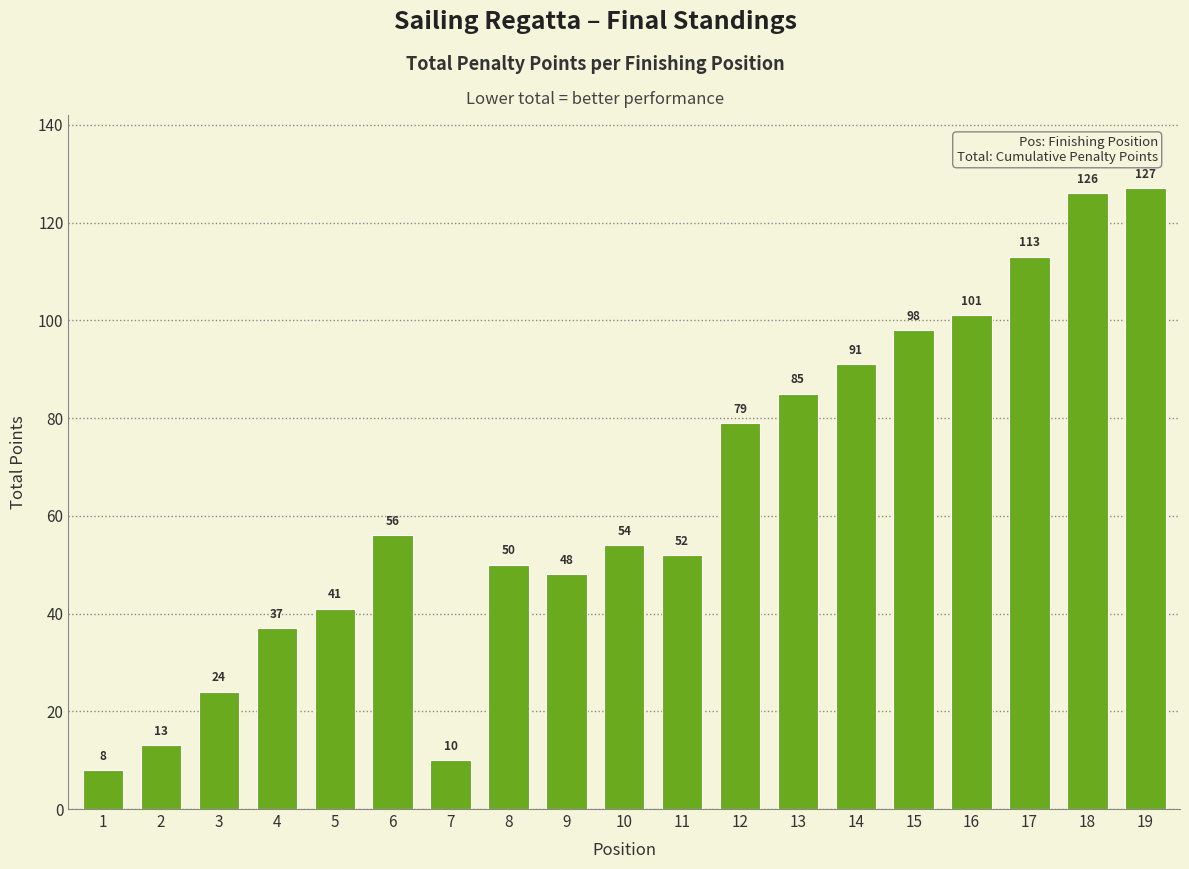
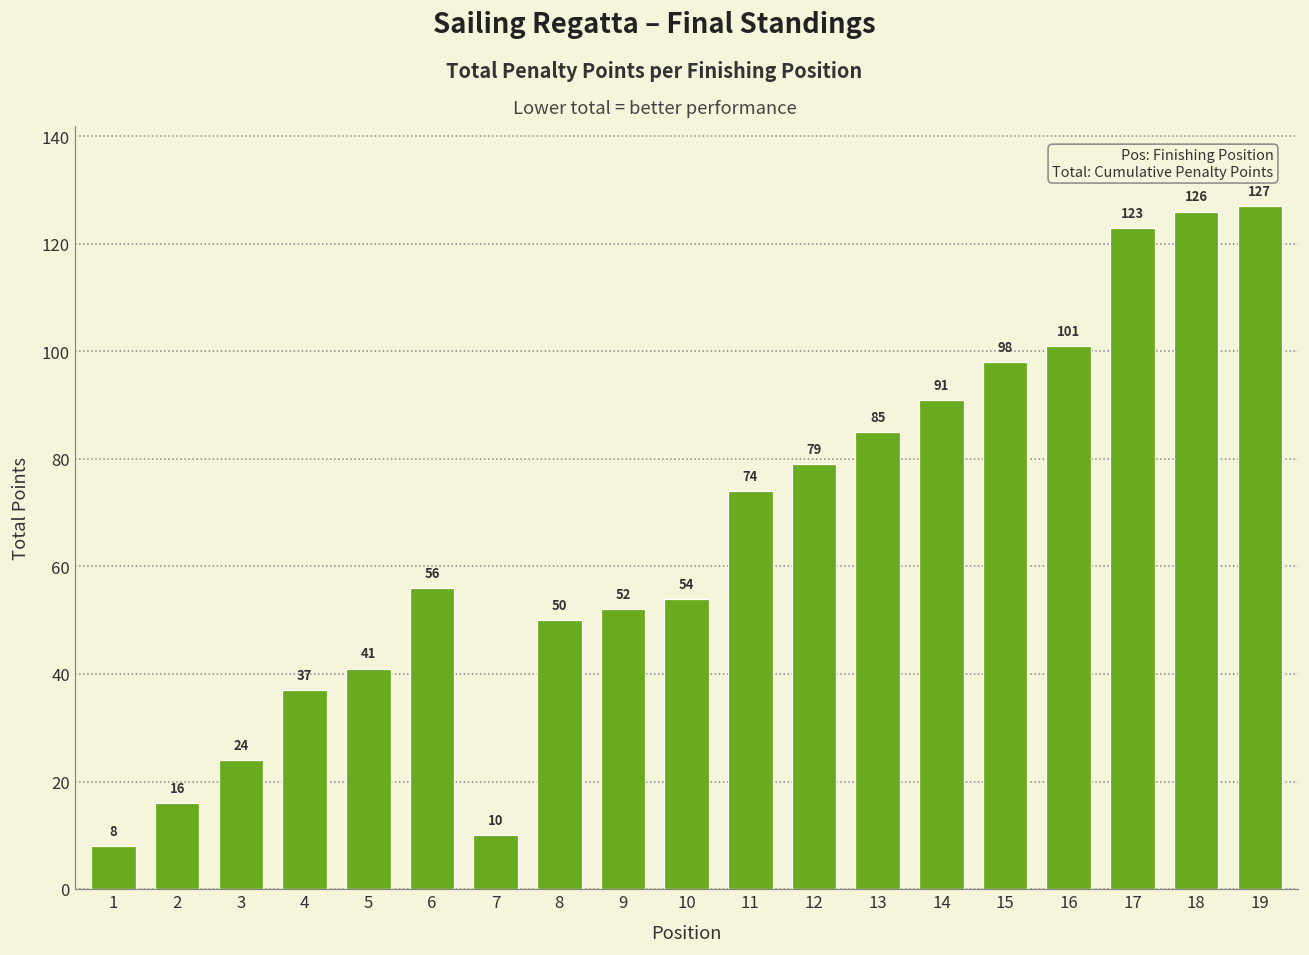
2: 13 -> 16
9: 48 -> 52
11: 52 -> 74
17: 113 -> 123
